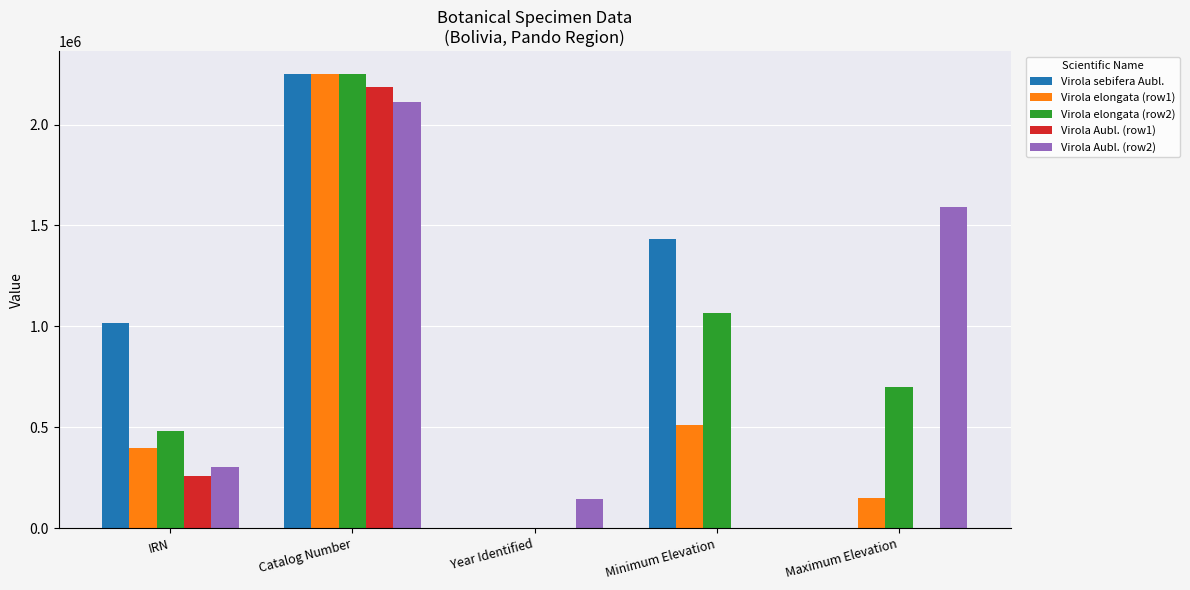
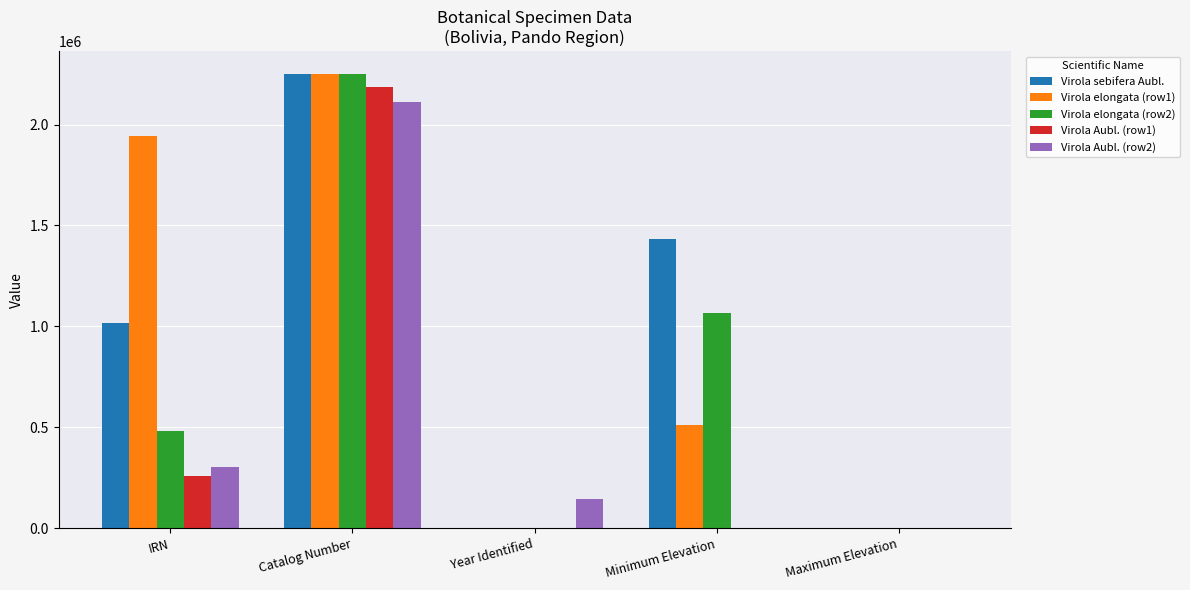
Virola elongata (row1), IRN: 400000 -> 1940000
Virola elongata (row1), Maximum Elevation: 150000 -> 0
Virola elongata (row2), Maximum Elevation: 700000 -> 0
Virola Aubl. (row2), Maximum Elevation: 1590000 -> 0
